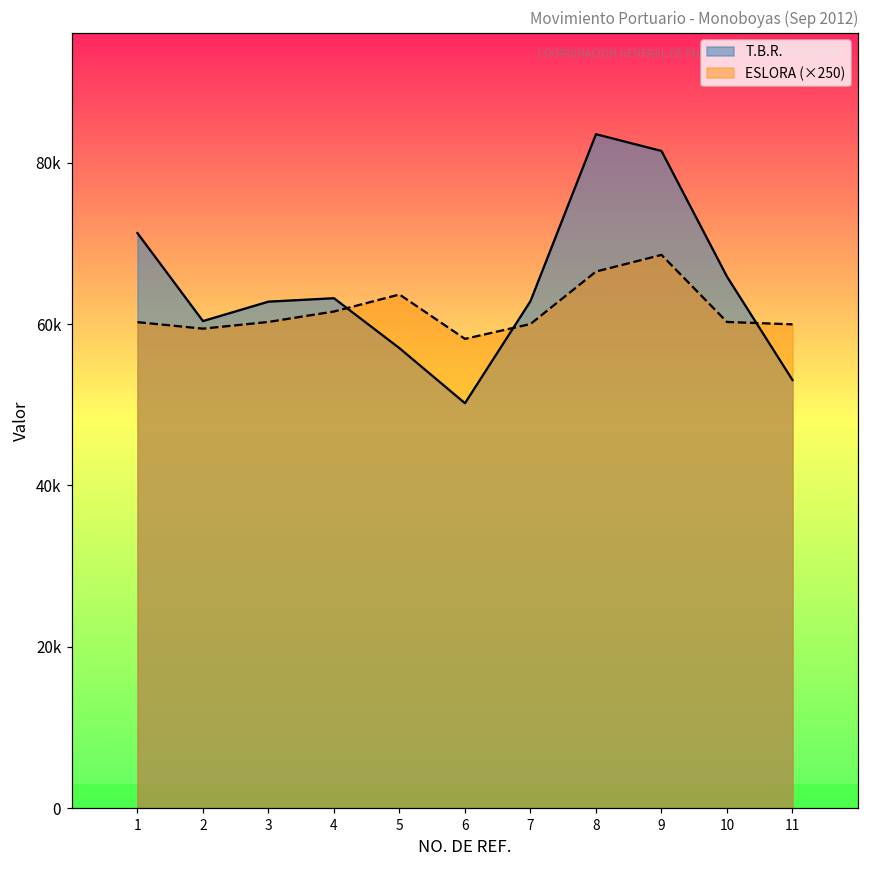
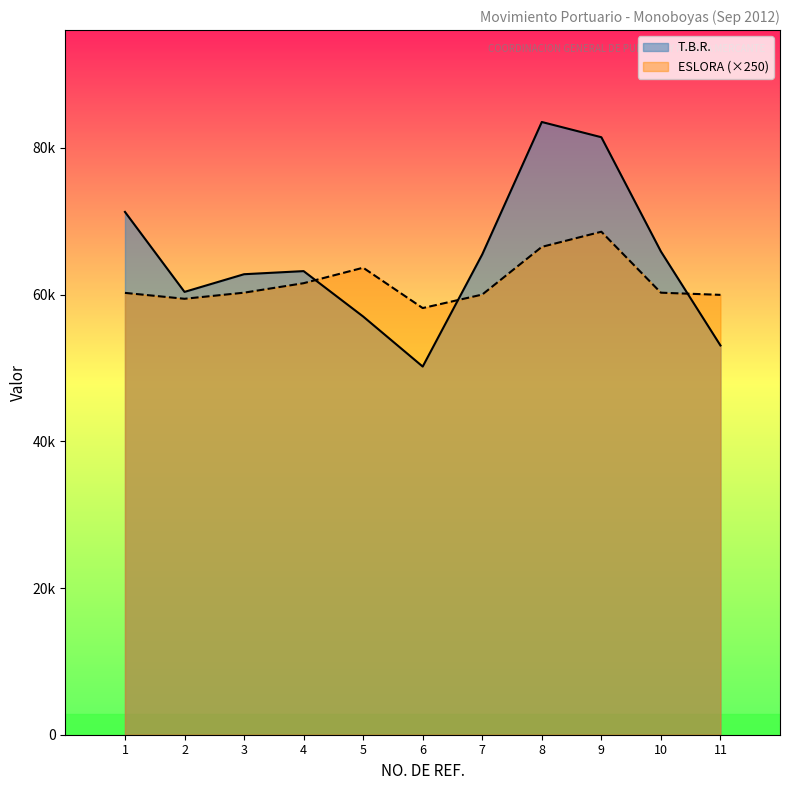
T.B.R., 7: 63000 -> 65000
